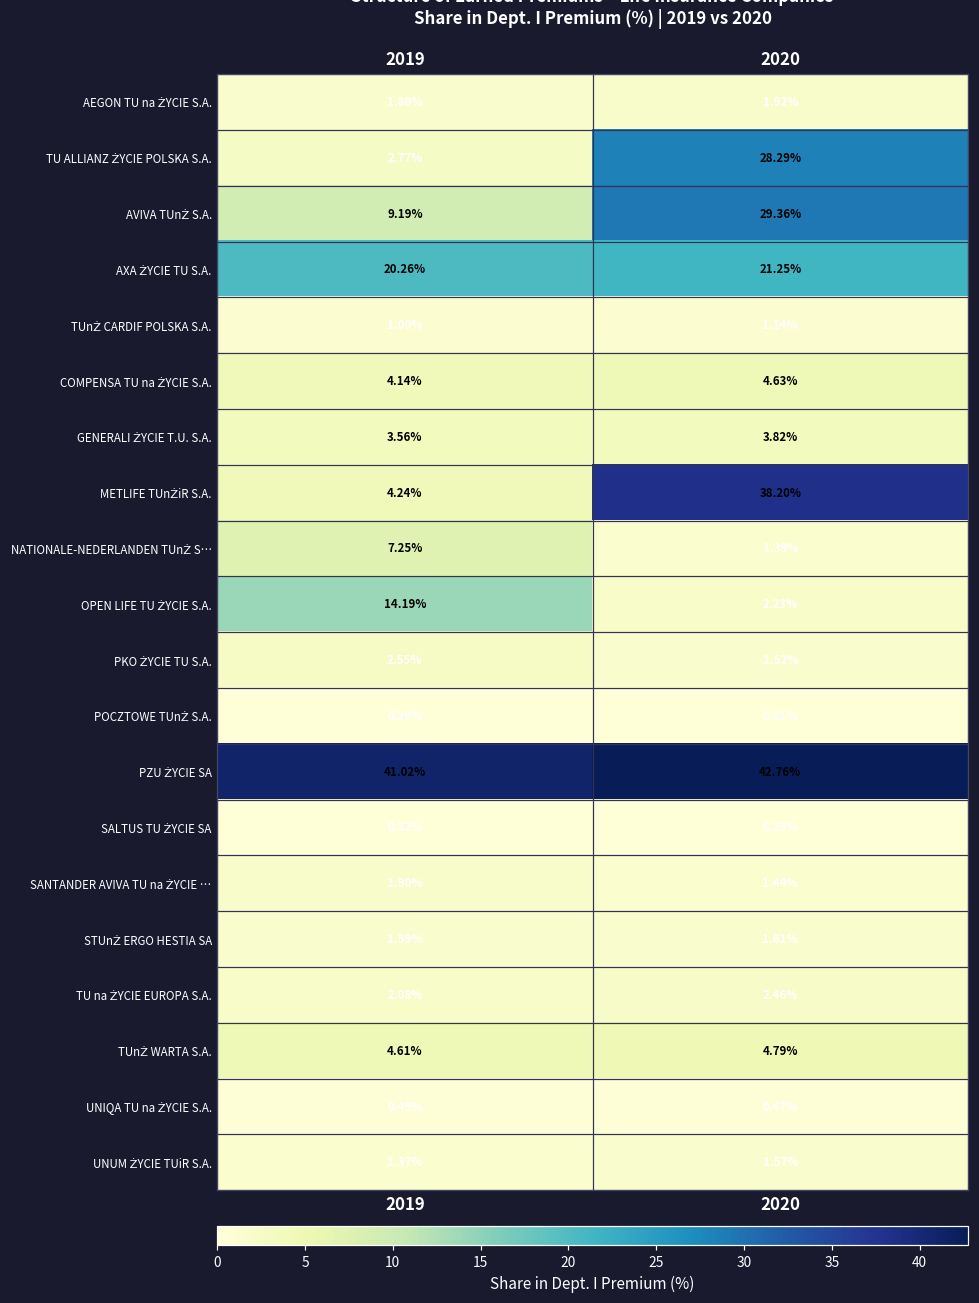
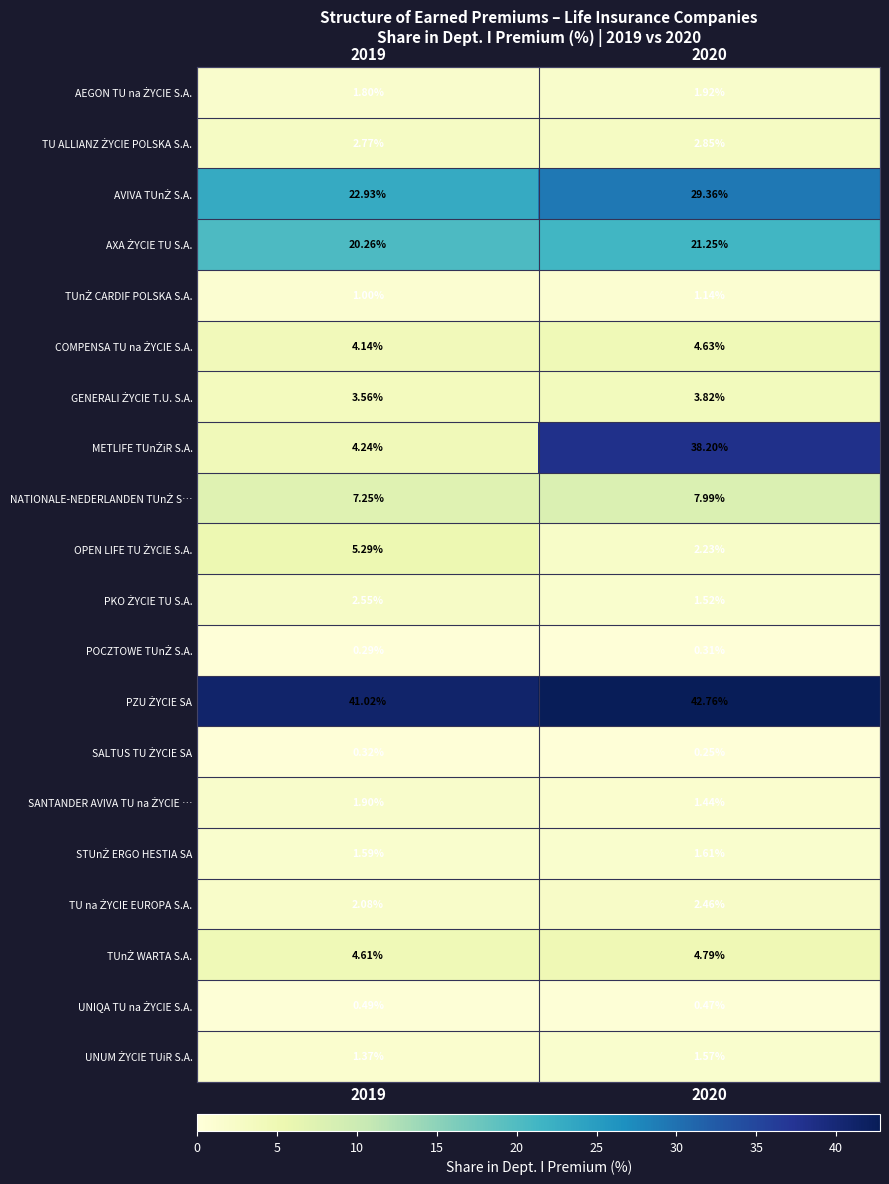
TU ALLIANZ ŻYCIE POLSKA S.A., 2020: 28.29% -> 2.85%
AVIVA TUnŻ S.A., 2019: 9.19% -> 22.93%
NATIONALE-NEDERLANDEN TUnŻ S…, 2020: 1.39% -> 7.99%
OPEN LIFE TU ŻYCIE S.A., 2019: 14.19% -> 5.29%
